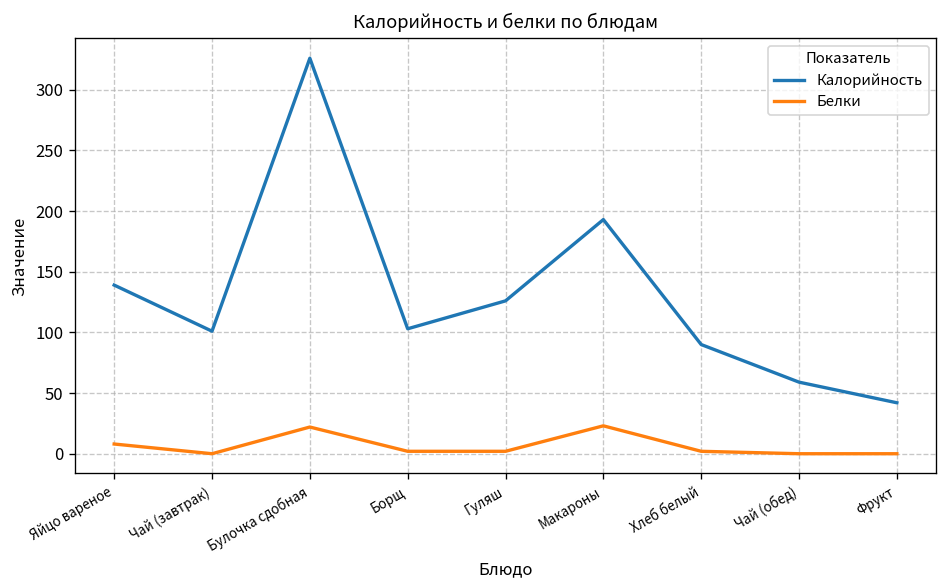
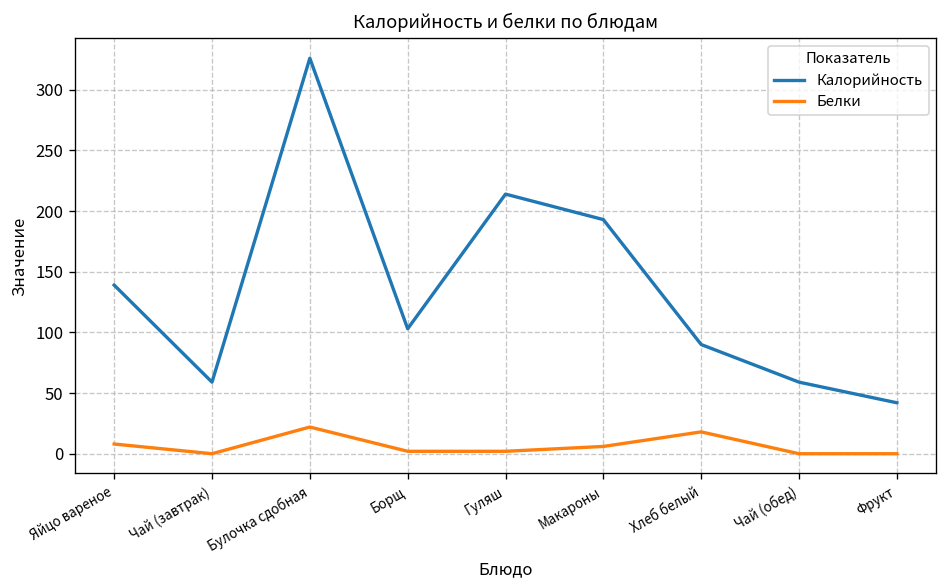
Калорийность, Чай (завтрак): 101 -> 59
Калорийность, Гуляш: 126 -> 214
Белки, Макароны: 23 -> 6
Белки, Хлеб белый: 2 -> 18
